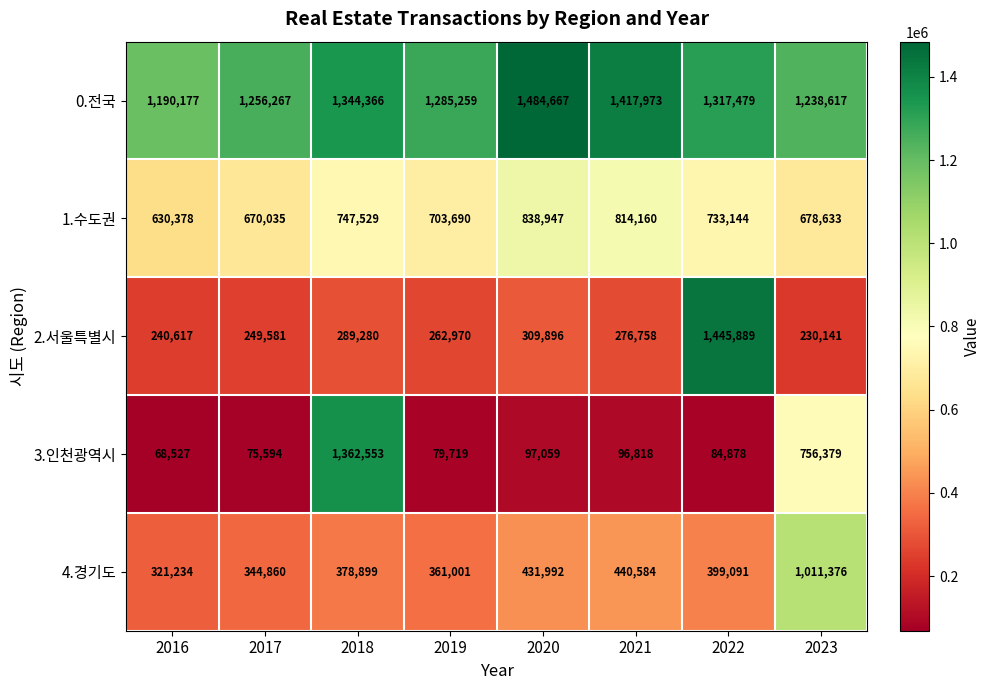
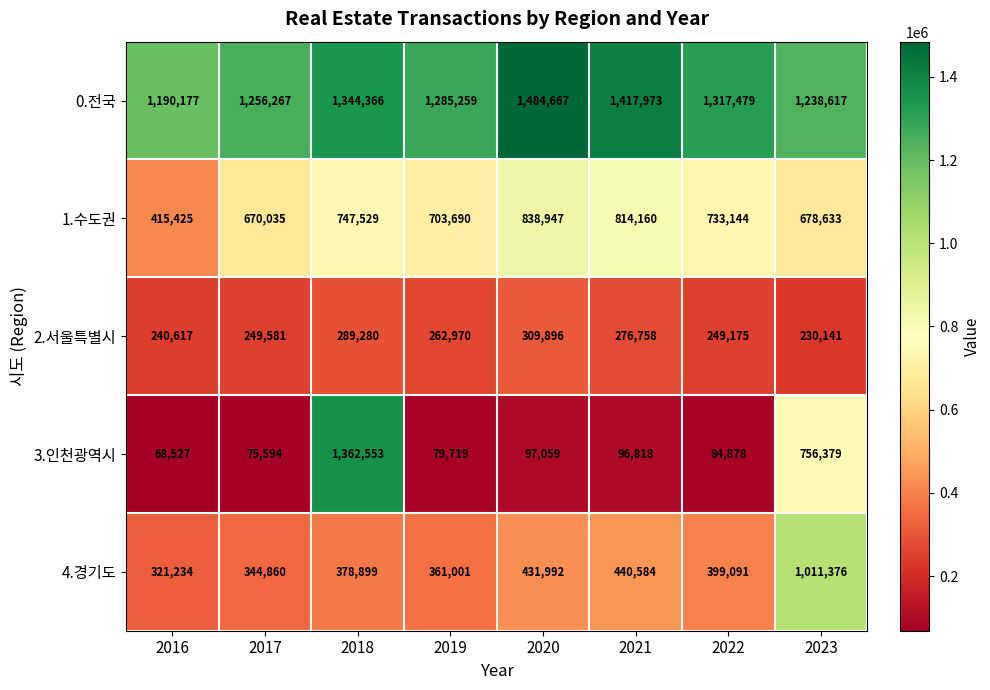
1.수도권, 2016: 630,378 -> 415,425
2.서울특별시, 2022: 1,445,889 -> 249,175
